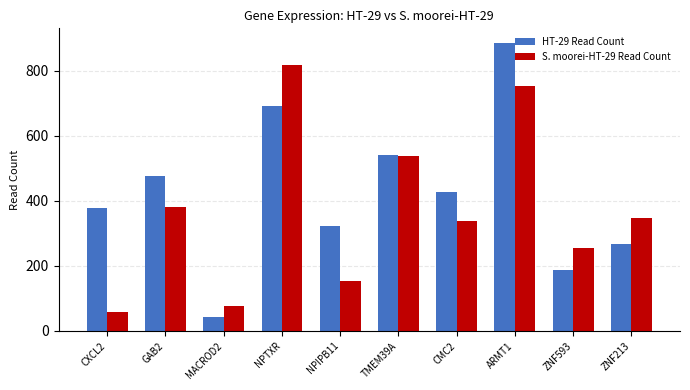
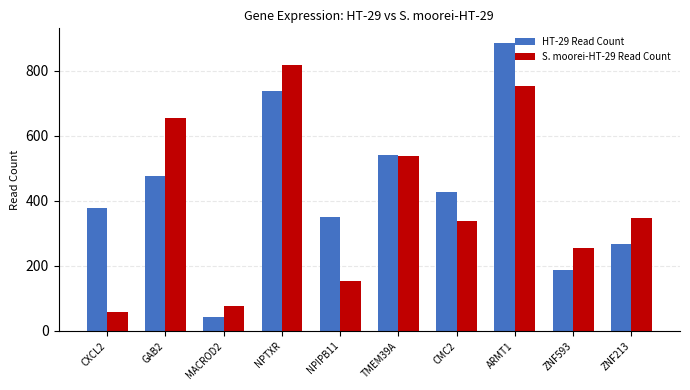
S. moorei-HT-29 Read Count, GAB2: 380 -> 660
HT-29 Read Count, NPTXR: 690 -> 740
HT-29 Read Count, NPIPB11: 320 -> 350
